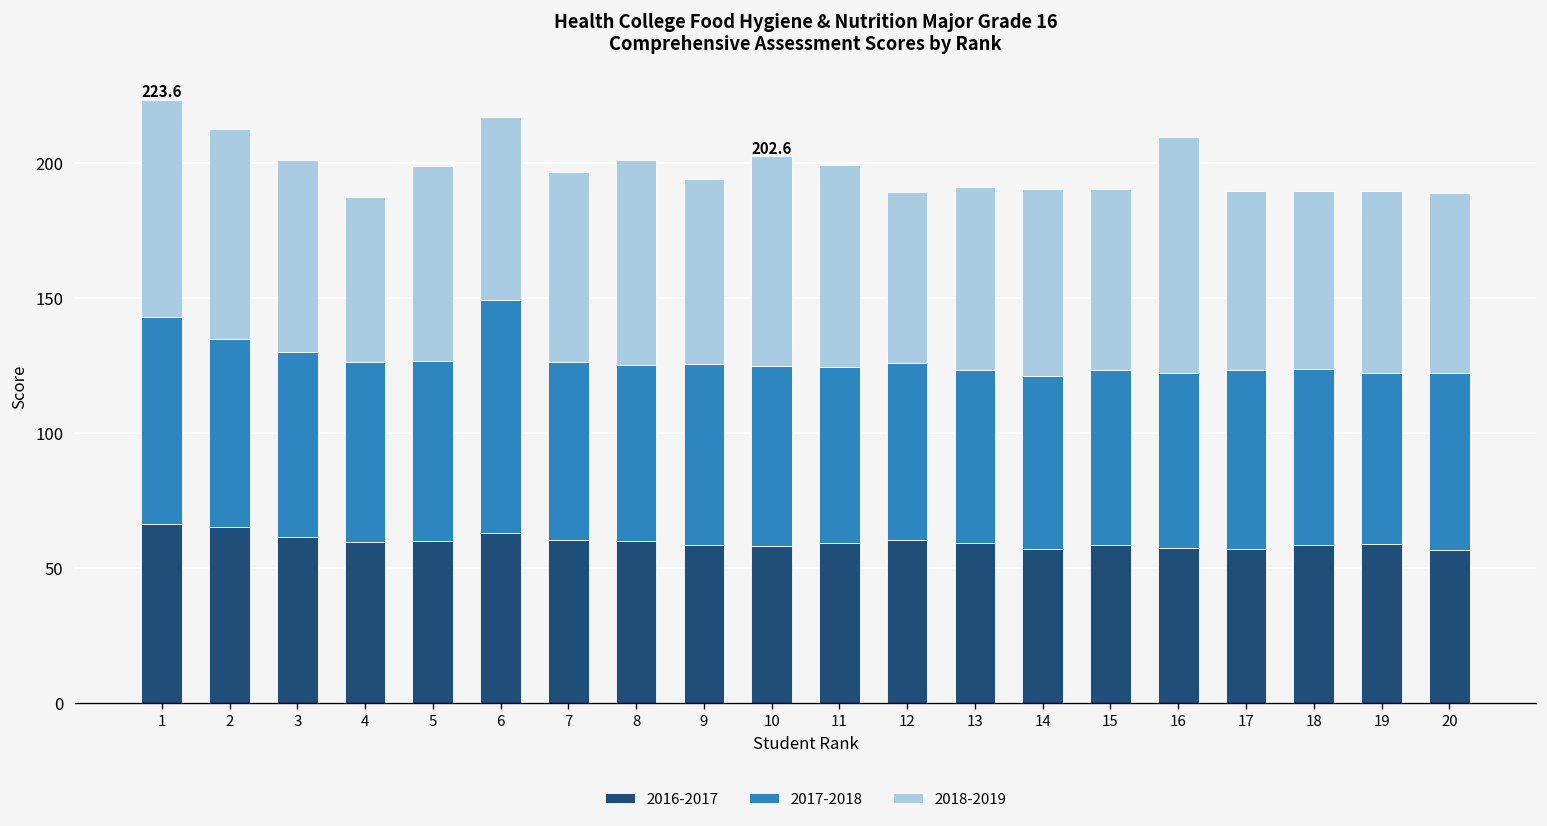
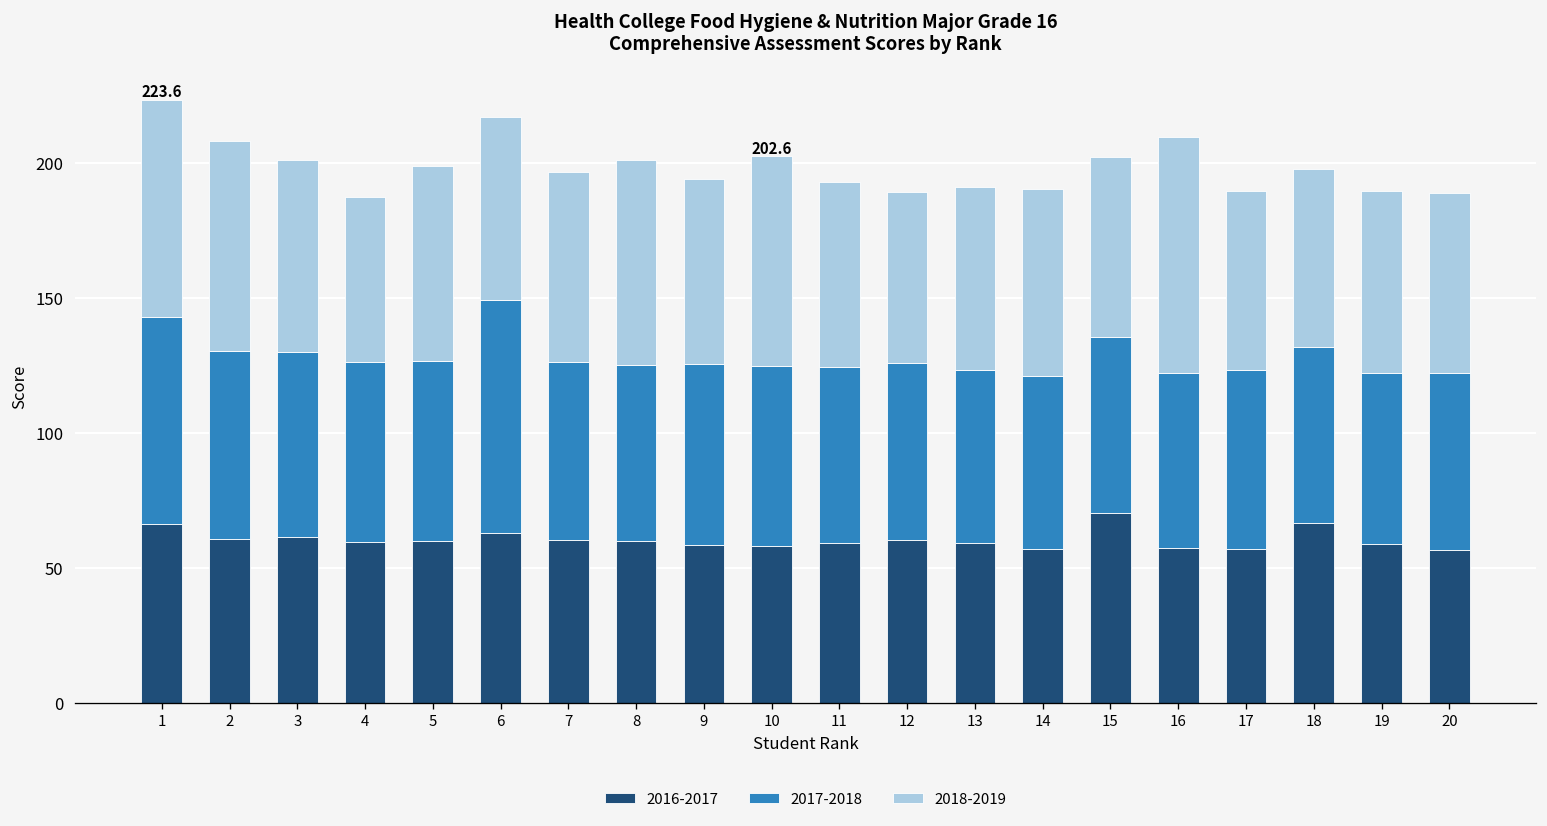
2016-2017, 2: 65 -> 61
2018-2019, 11: 75 -> 69
2016-2017, 15: 58 -> 70
2016-2017, 18: 58 -> 67
